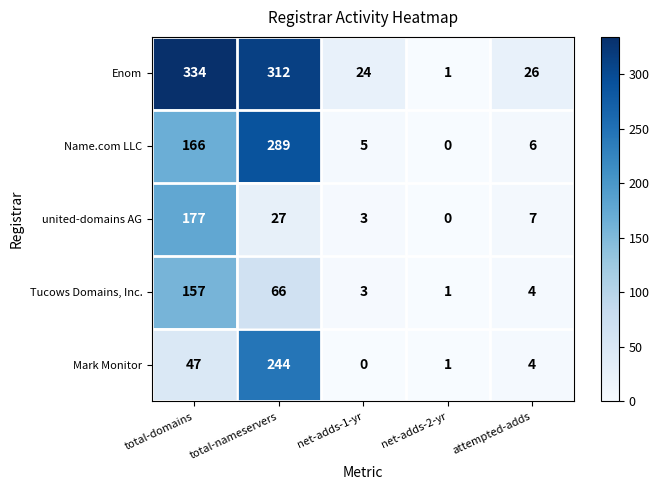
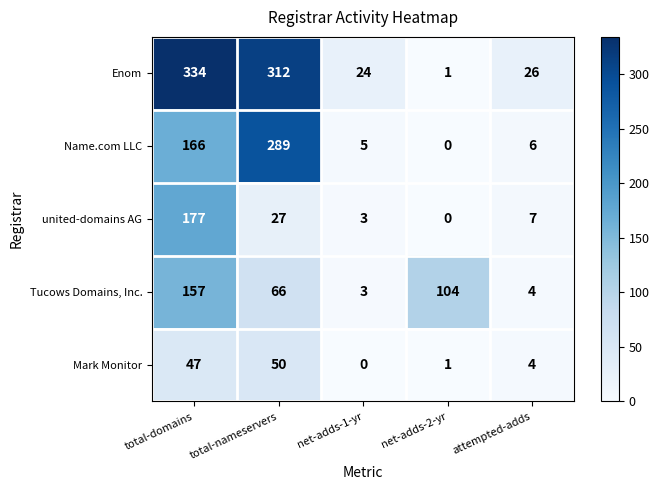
Tucows Domains, Inc., net-adds-2-yr: 1 -> 104
Mark Monitor, total-nameservers: 244 -> 50
